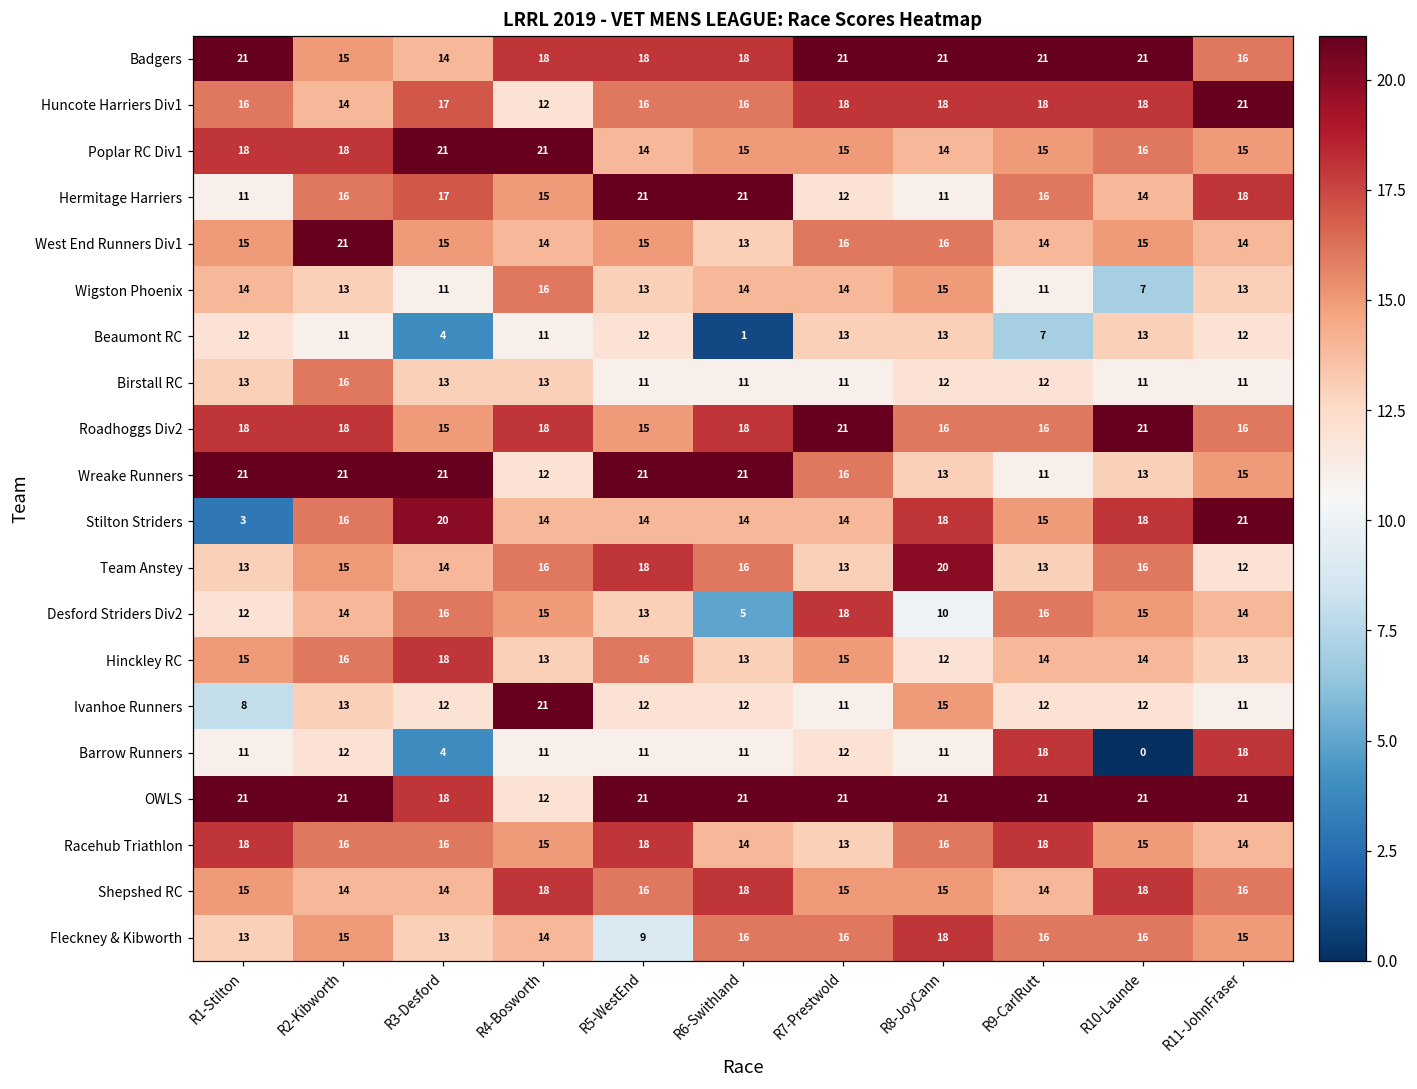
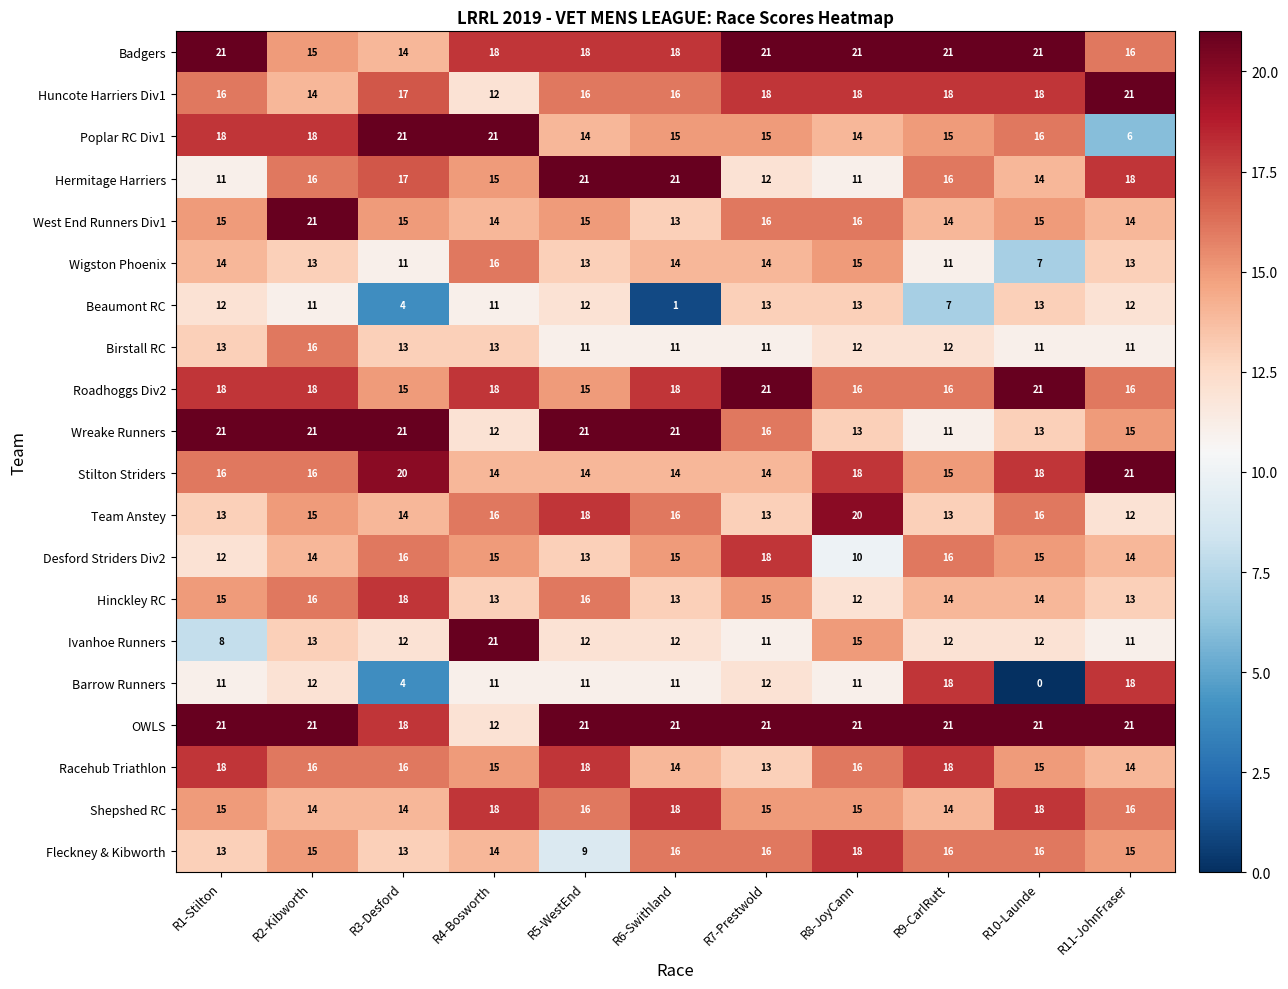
Poplar RC Div1, R11-JohnFraser: 15 -> 6
Stilton Striders, R1-Stilton: 3 -> 16
Desford Striders Div2, R6-Swithland: 5 -> 15
